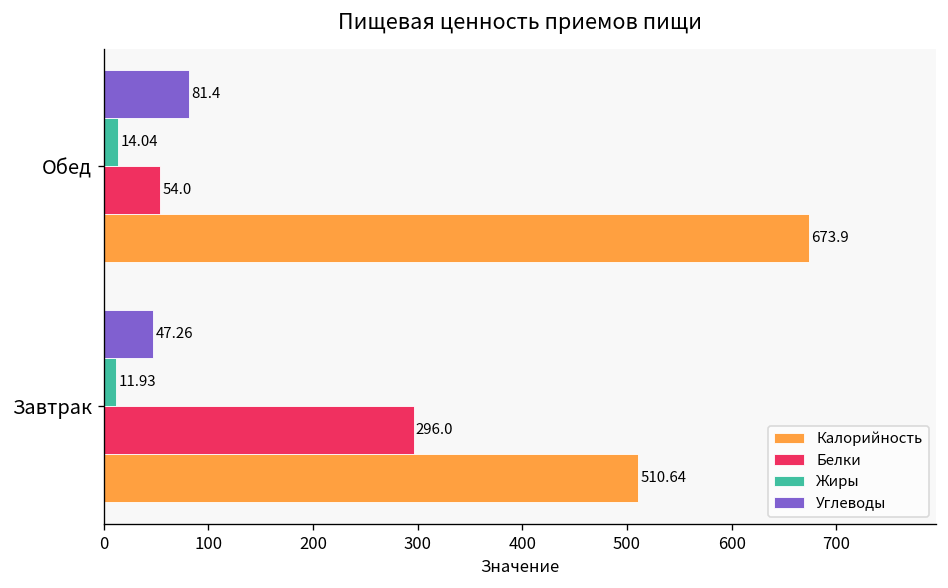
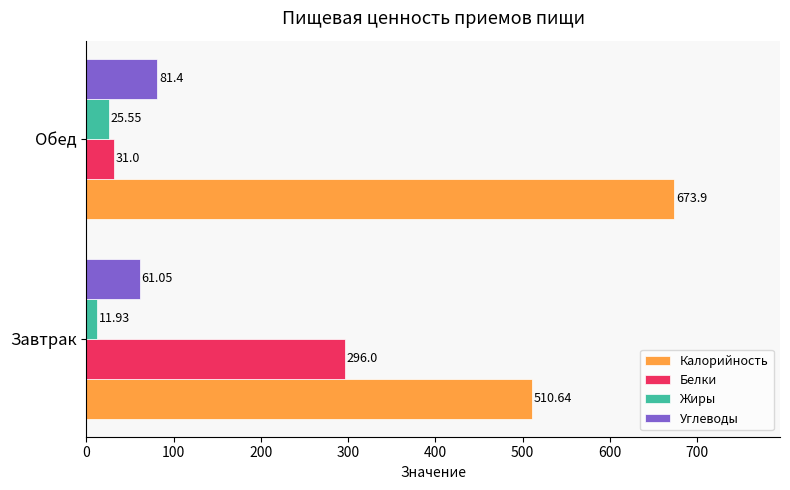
Жиры, Обед: 14.04 -> 25.55
Белки, Обед: 54.0 -> 31.0
Углеводы, Завтрак: 47.26 -> 61.05
